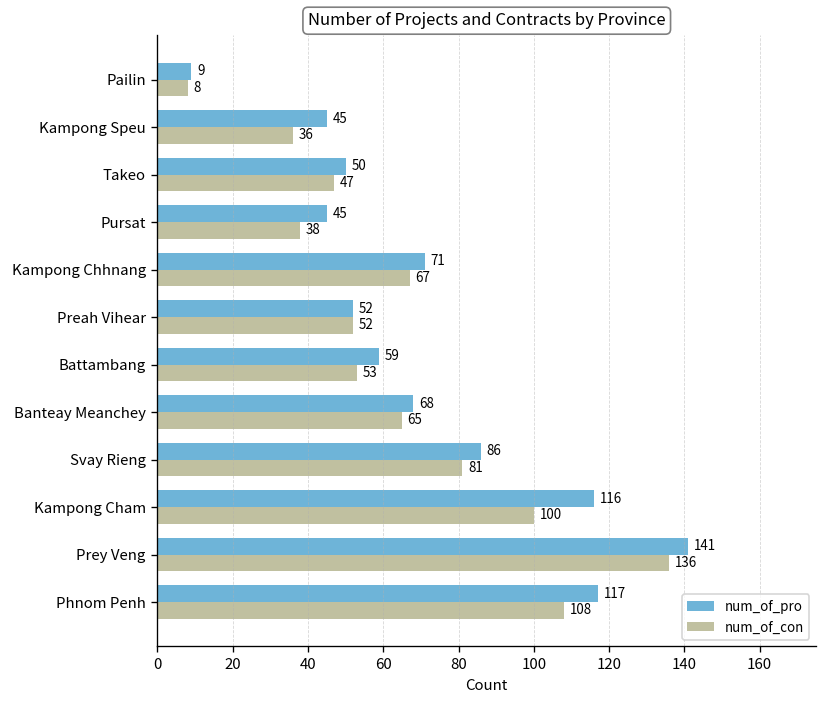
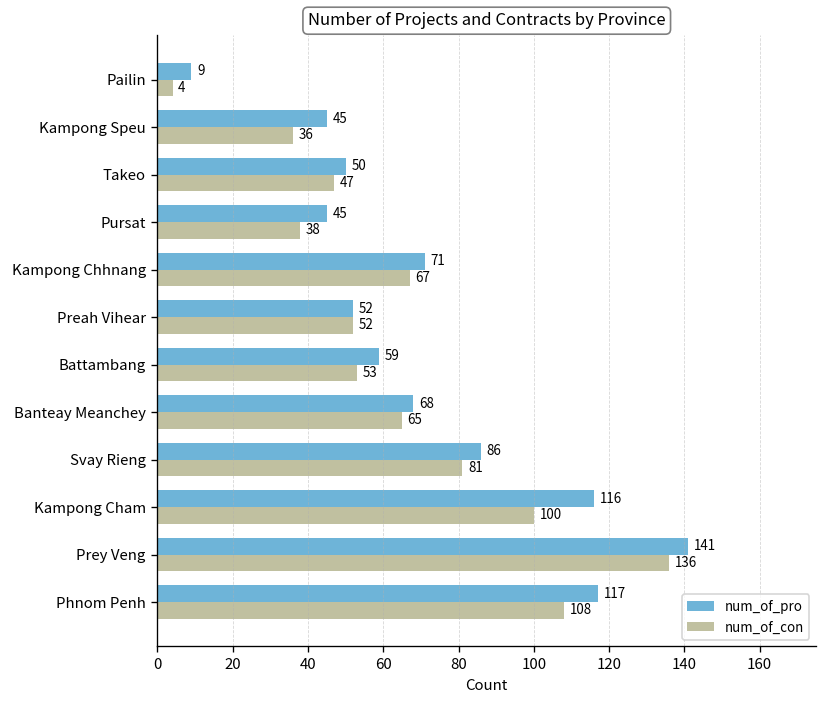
num_of_con, Pailin: 8 -> 4
